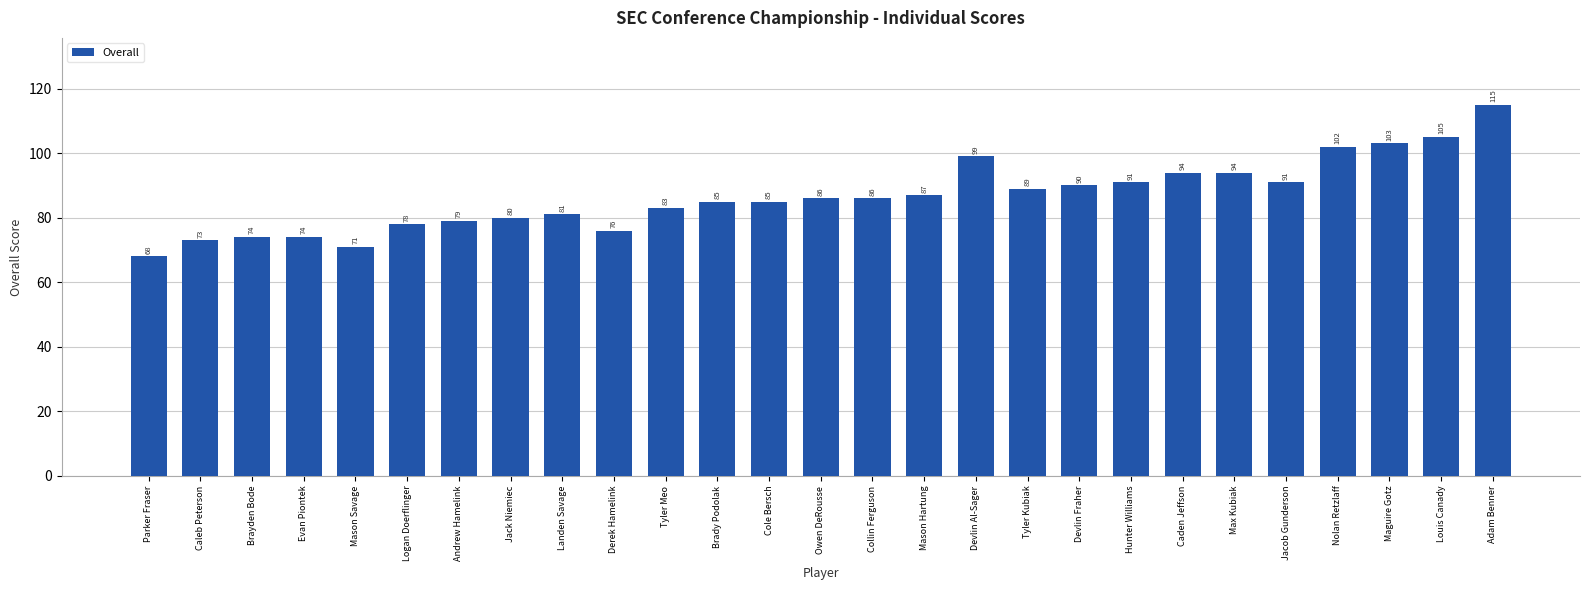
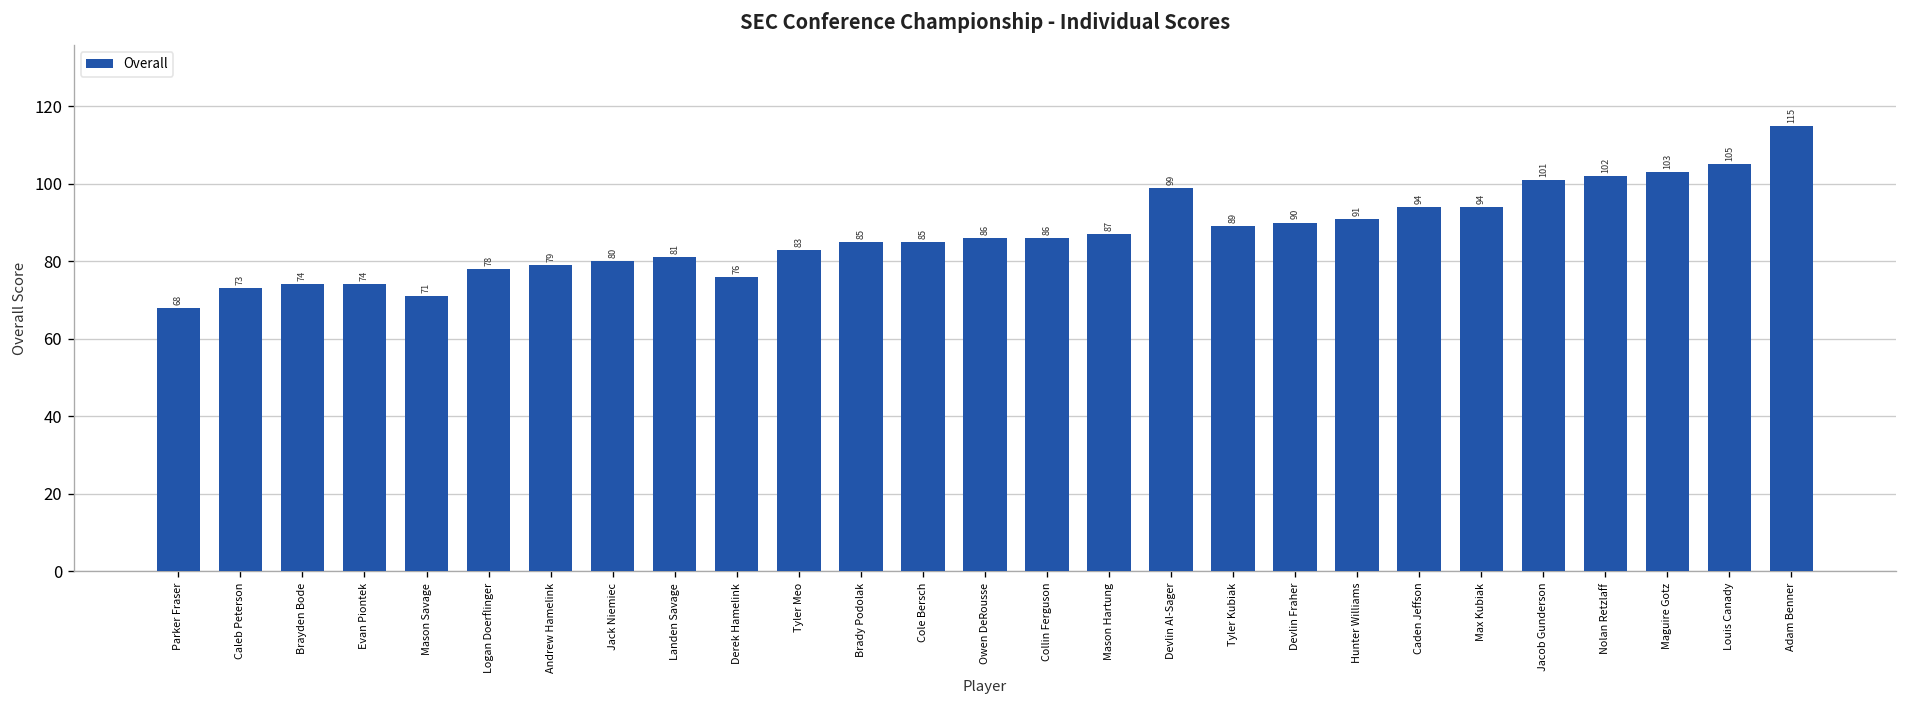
Jacob Gunderson: 91 -> 101
